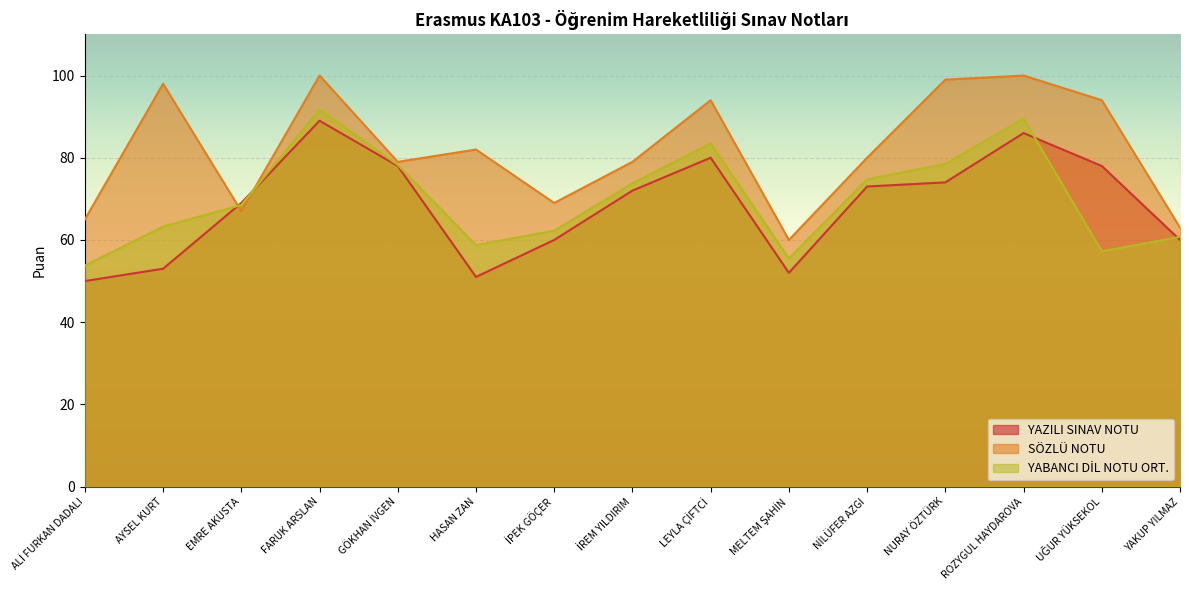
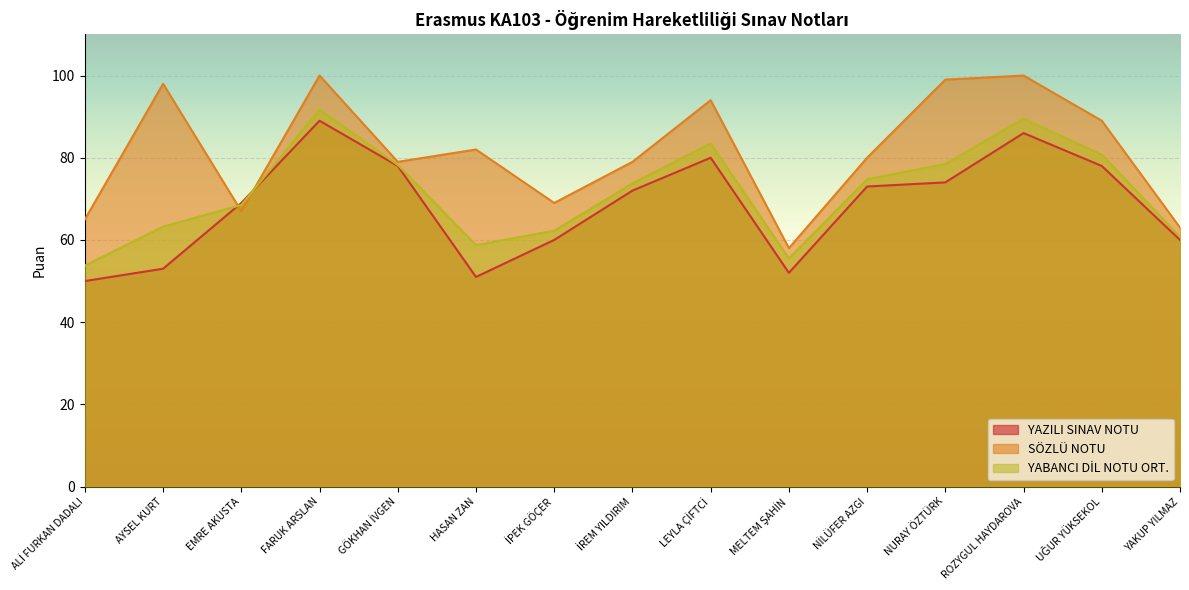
SÖZLÜ NOTU, MELTEM ŞAHİN: 60 -> 58
SÖZLÜ NOTU, UĞUR YÜKSEKOL: 94 -> 89
YABANCI DİL NOTU ORT., UĞUR YÜKSEKOL: 57 -> 81
